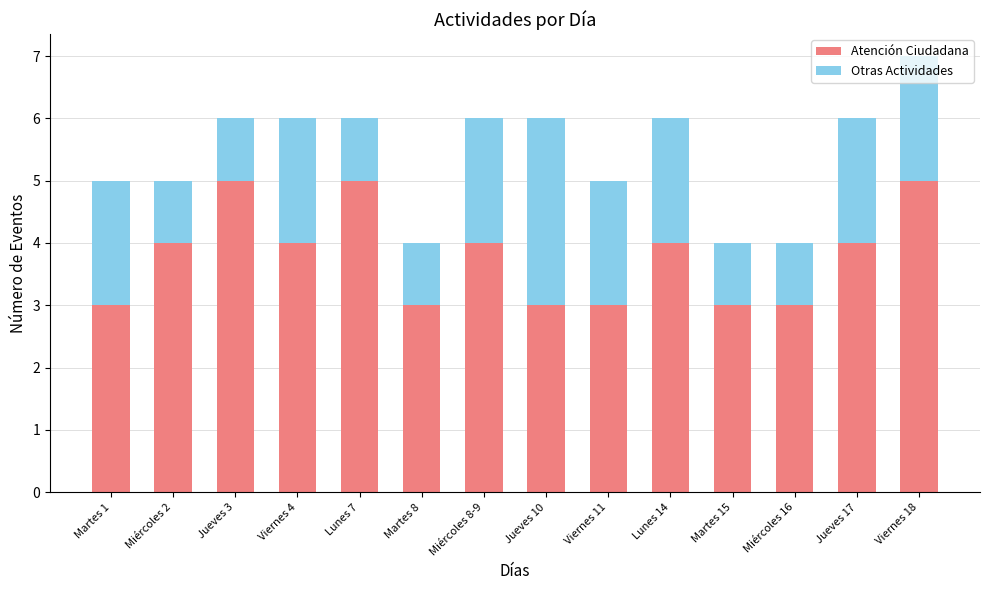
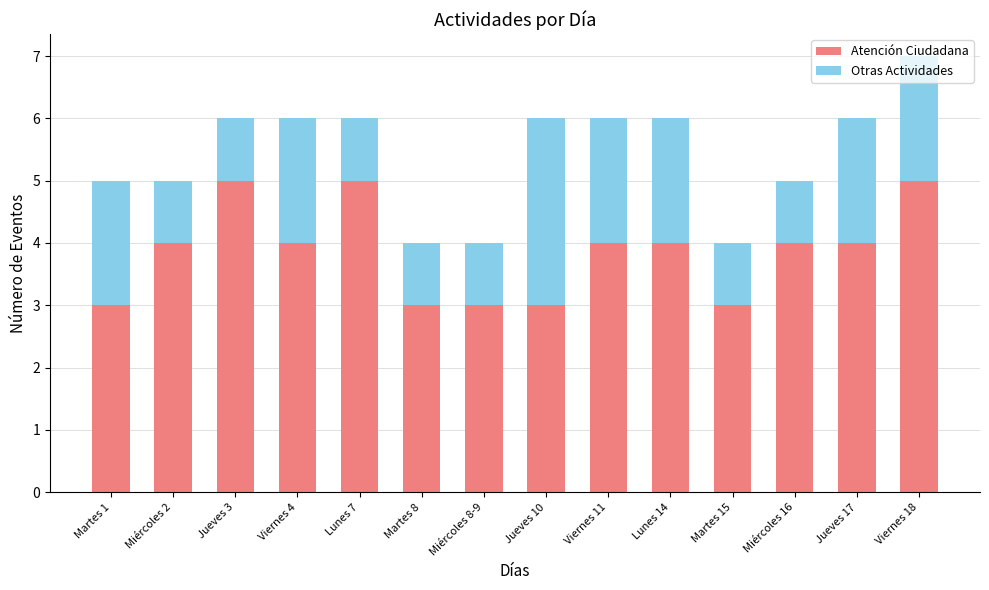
Atención Ciudadana, Miércoles 8-9: 4 -> 3
Otras Actividades, Miércoles 8-9: 2 -> 1
Atención Ciudadana, Viernes 11: 3 -> 4
Atención Ciudadana, Miércoles 16: 3 -> 4
